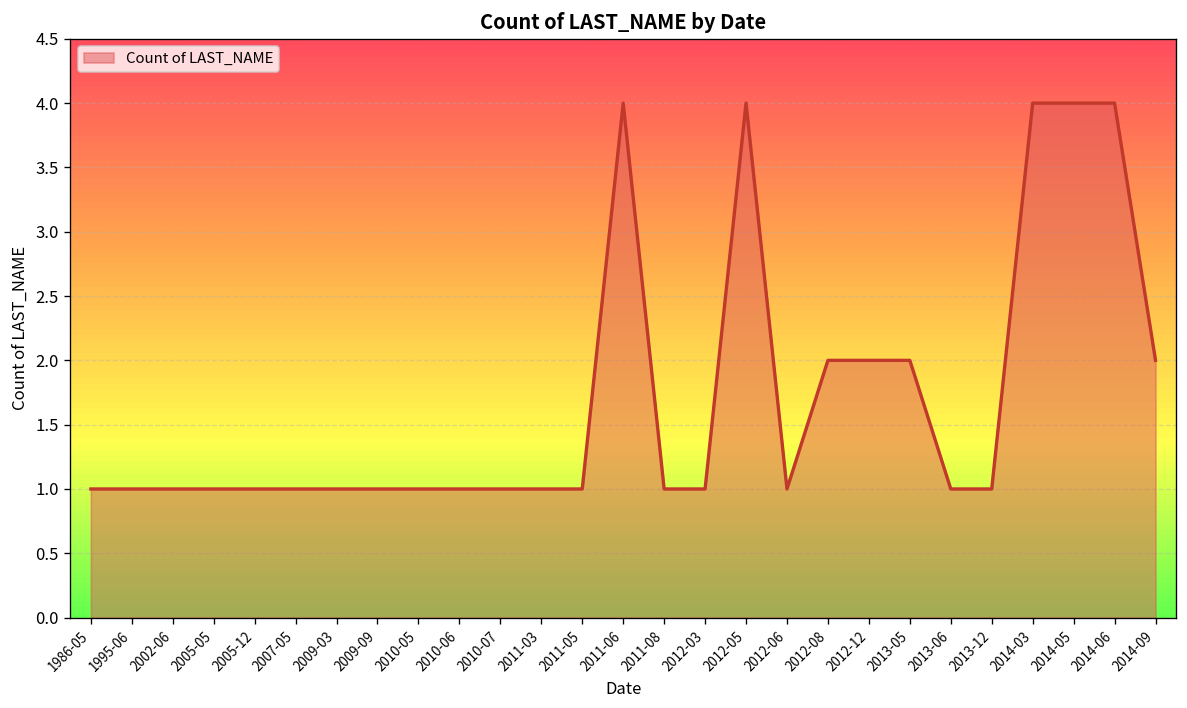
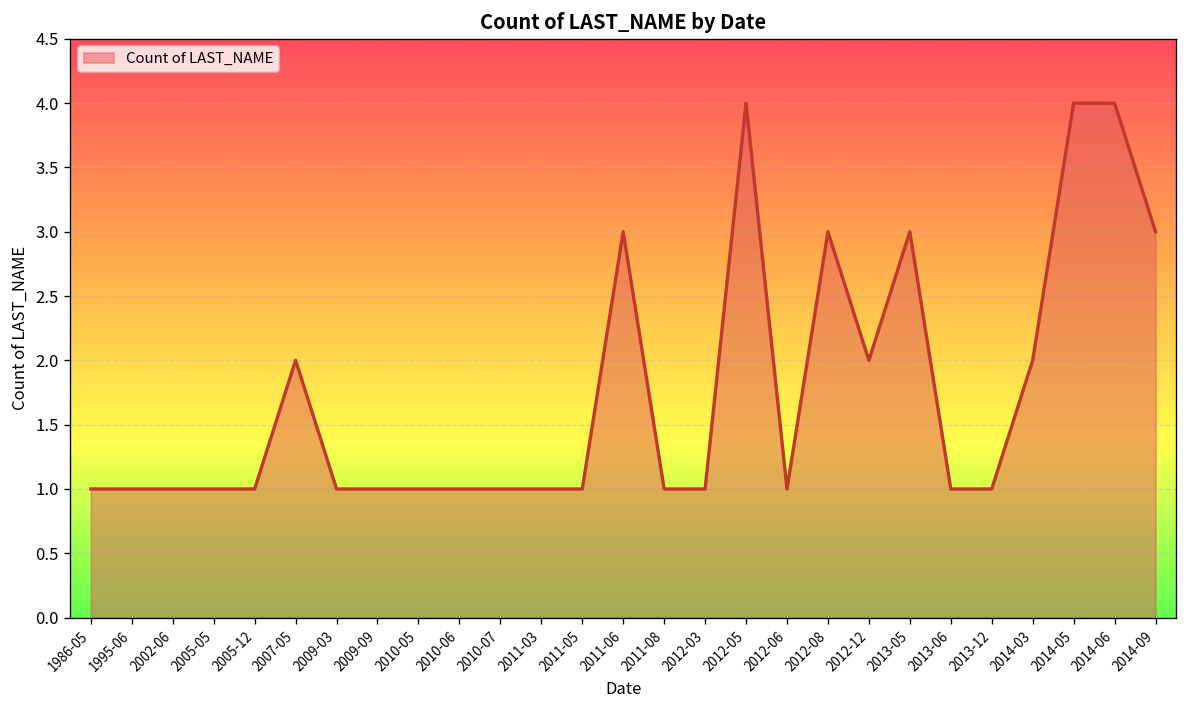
2007-05: 1 -> 2
2011-06: 4 -> 3
2012-08: 2 -> 3
2013-05: 2 -> 3
2014-03: 4 -> 2
2014-09: 2 -> 3
